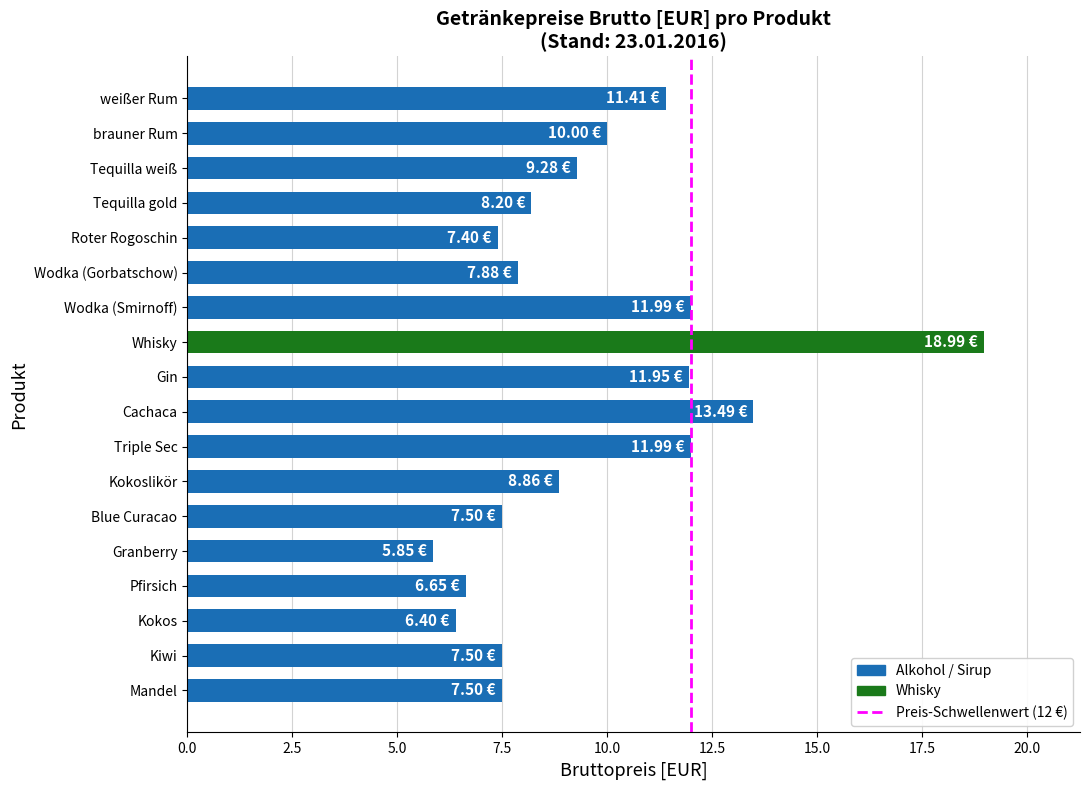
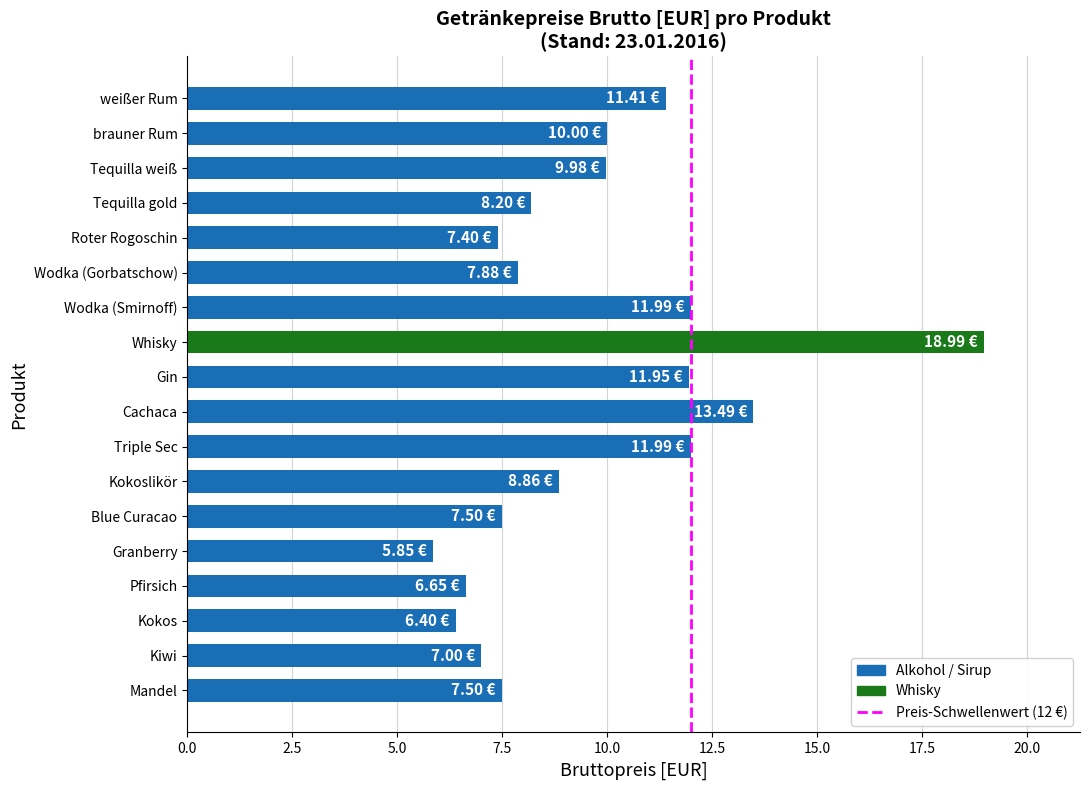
Tequilla weiß: 9.28 -> 9.98
Kiwi: 7.50 -> 7.00
